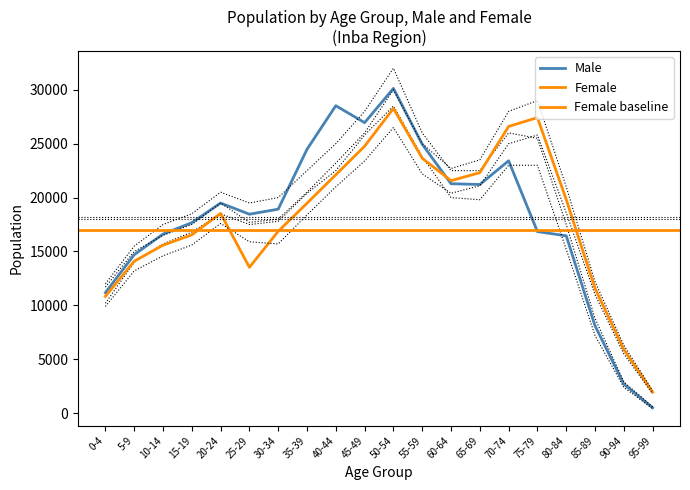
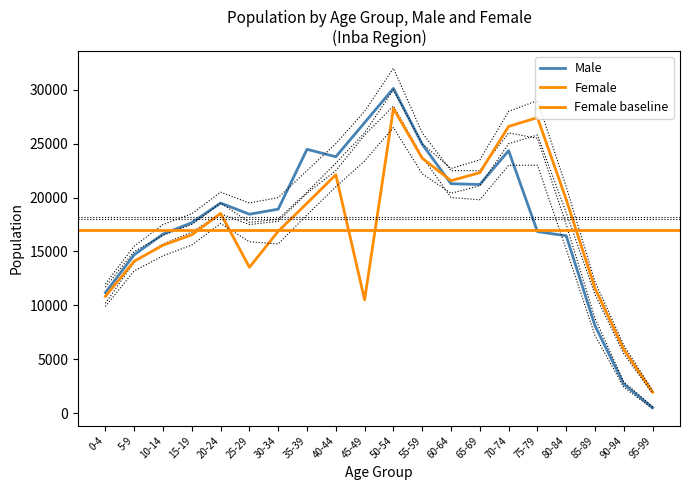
Male, 40-44: 28500 -> 23800
Female, 45-49: 24800 -> 10500
Male, 70-74: 23400 -> 24300
